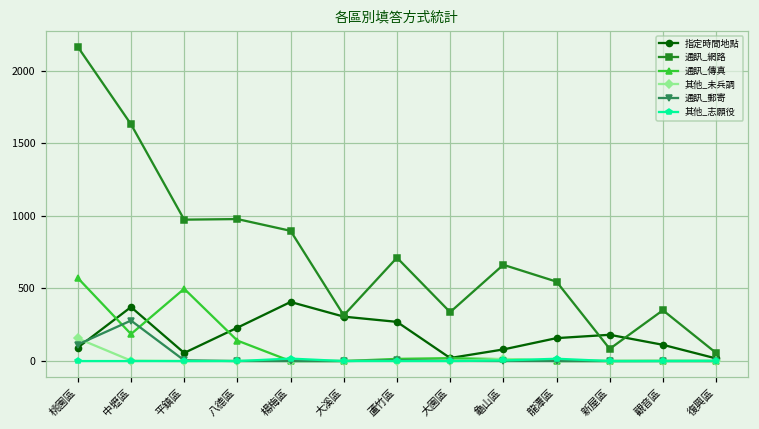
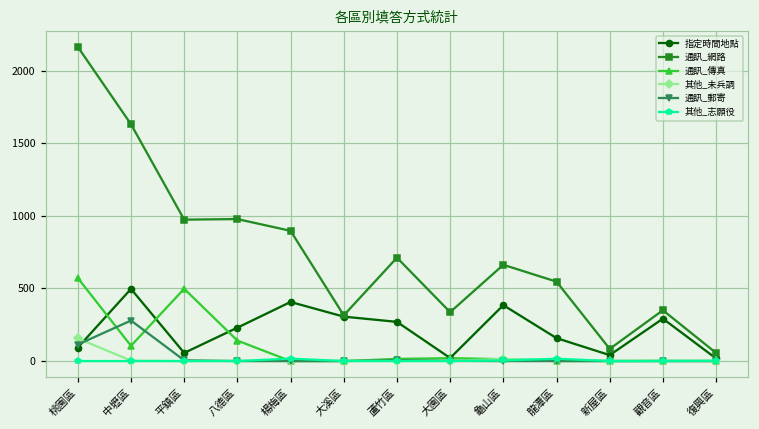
指定時間地點, 中壢區: 370 -> 500
通訊_傳真, 中壢區: 190 -> 110
指定時間地點, 龜山區: 80 -> 390
指定時間地點, 新屋區: 180 -> 40
指定時間地點, 觀音區: 110 -> 290
